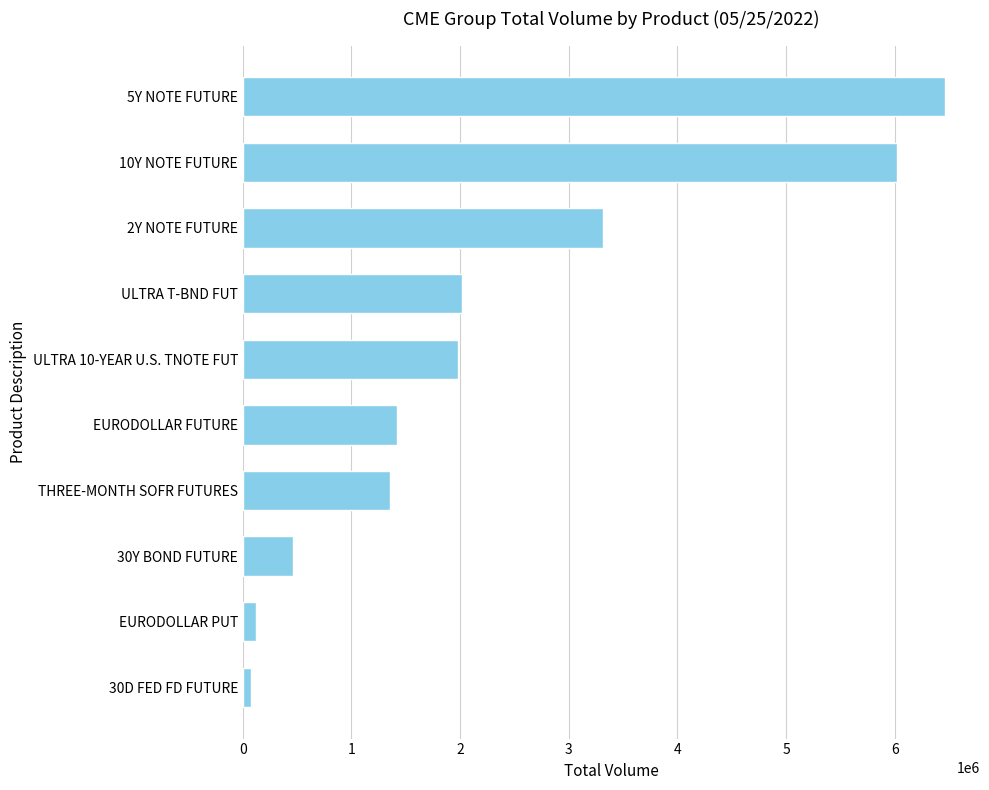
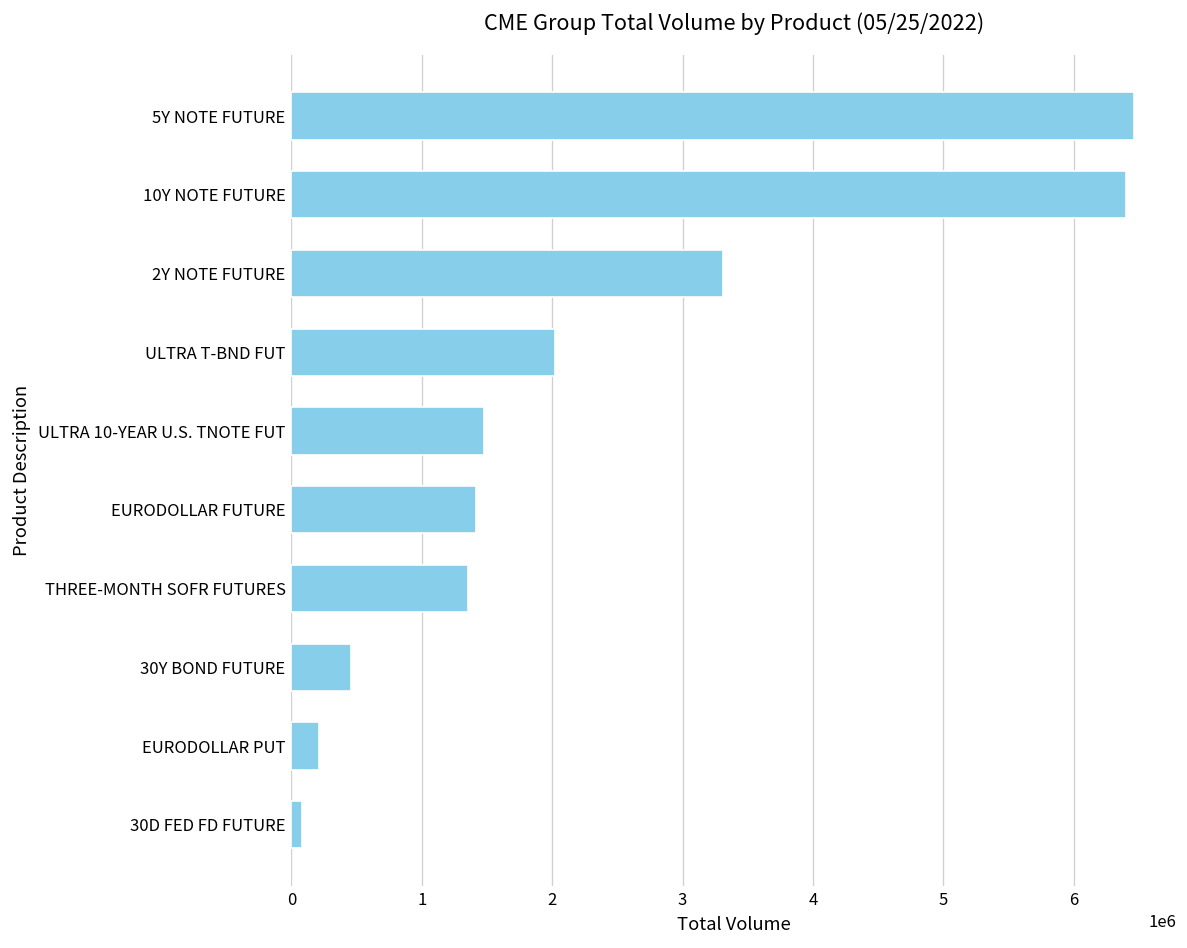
10Y NOTE FUTURE: 6020000 -> 6400000
ULTRA 10-YEAR U.S. TNOTE FUT: 1980000 -> 1480000
EURODOLLAR PUT: 130000 -> 220000
